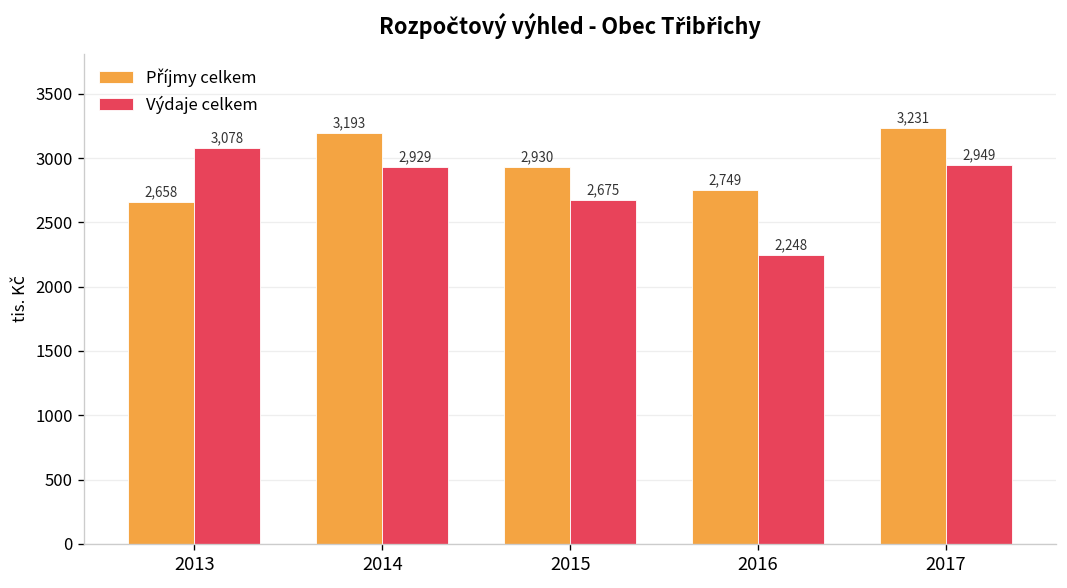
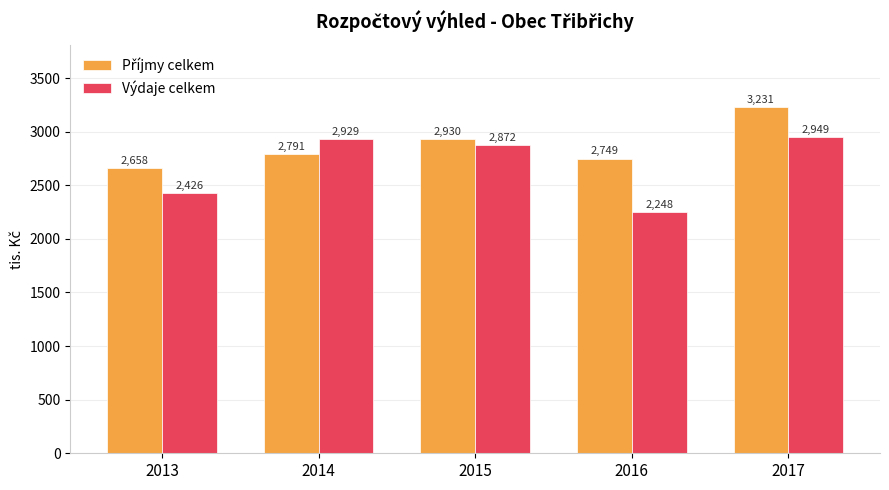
Výdaje celkem, 2013: 3,078 -> 2,426
Příjmy celkem, 2014: 3,193 -> 2,791
Výdaje celkem, 2015: 2,675 -> 2,872
